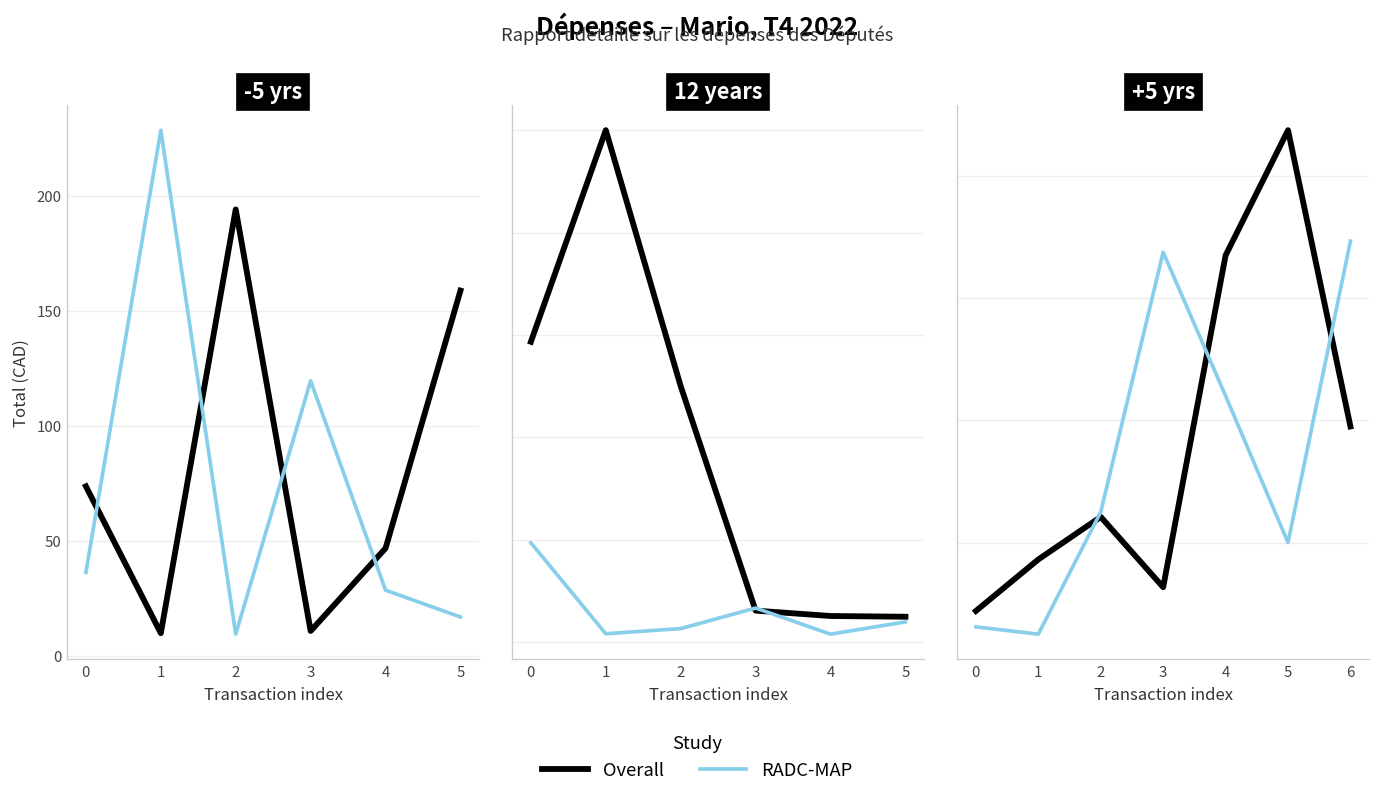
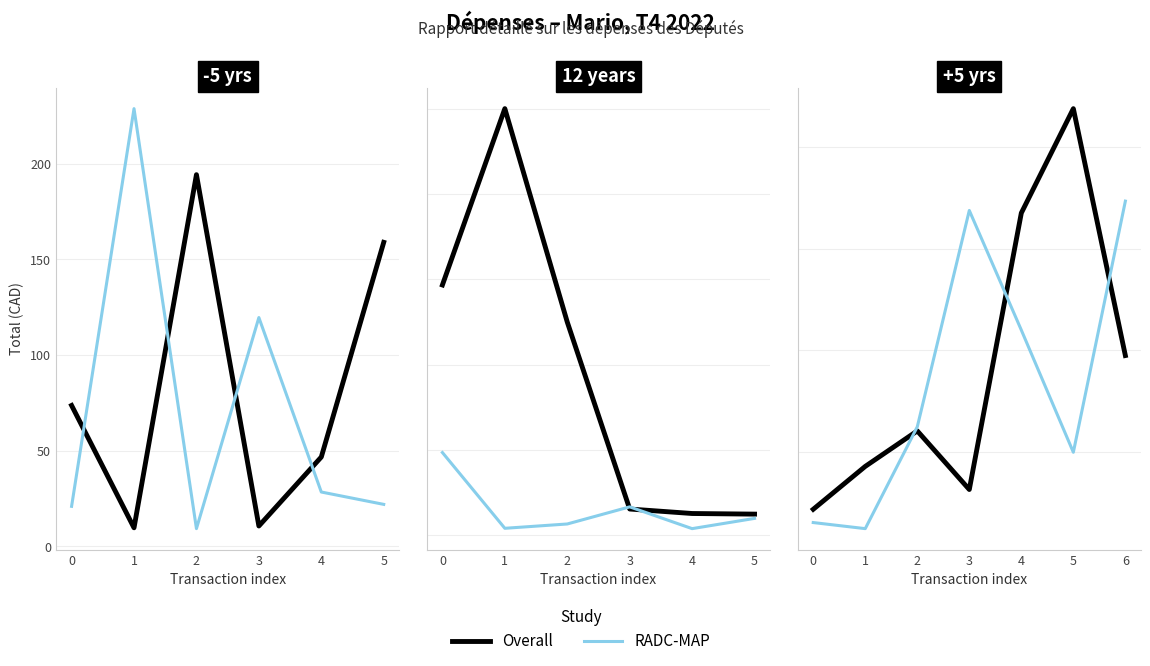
-5 yrs, RADC-MAP, 0: 36 -> 21
-5 yrs, RADC-MAP, 5: 17 -> 22
